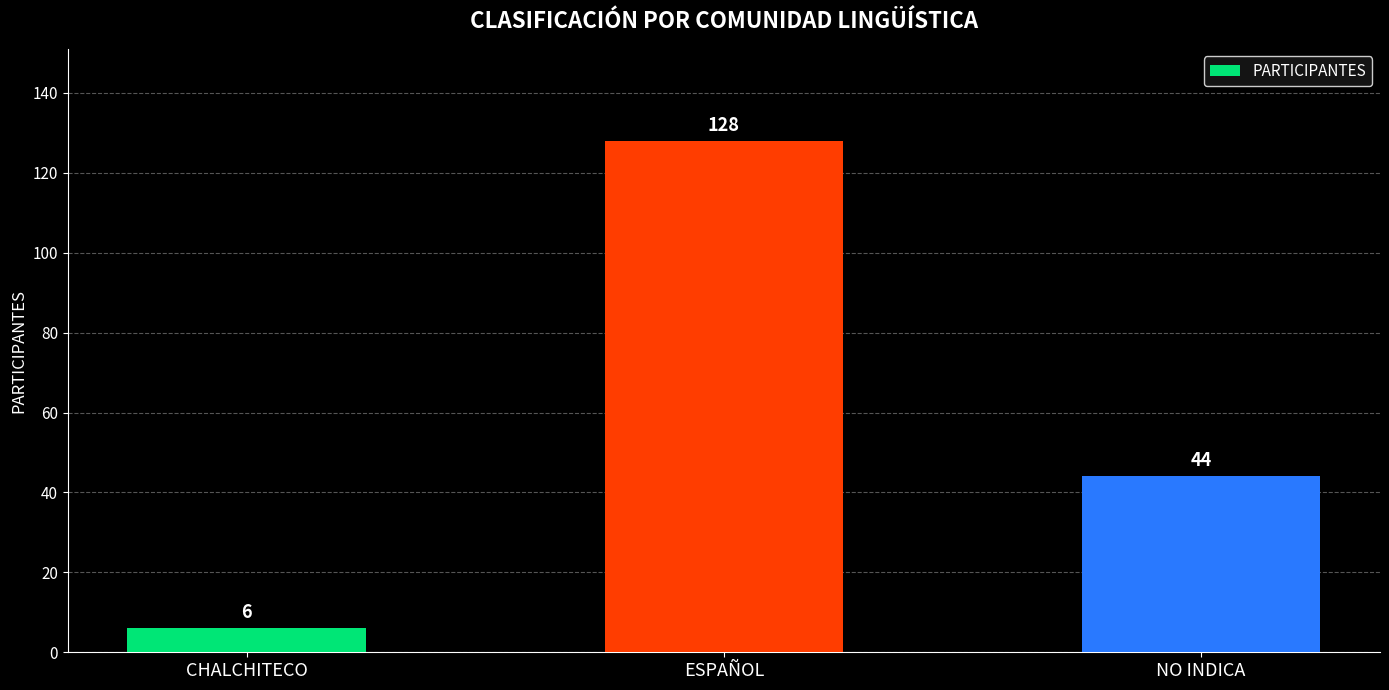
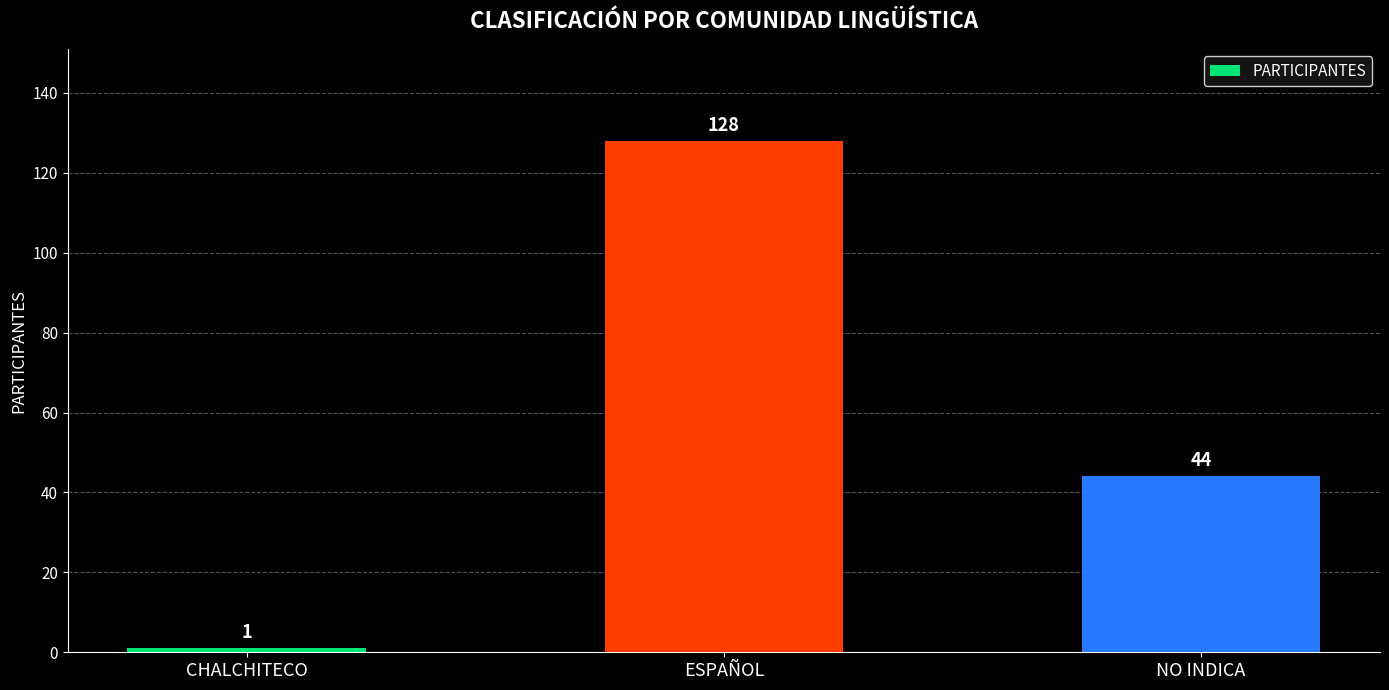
CHALCHITECO: 6 -> 1
